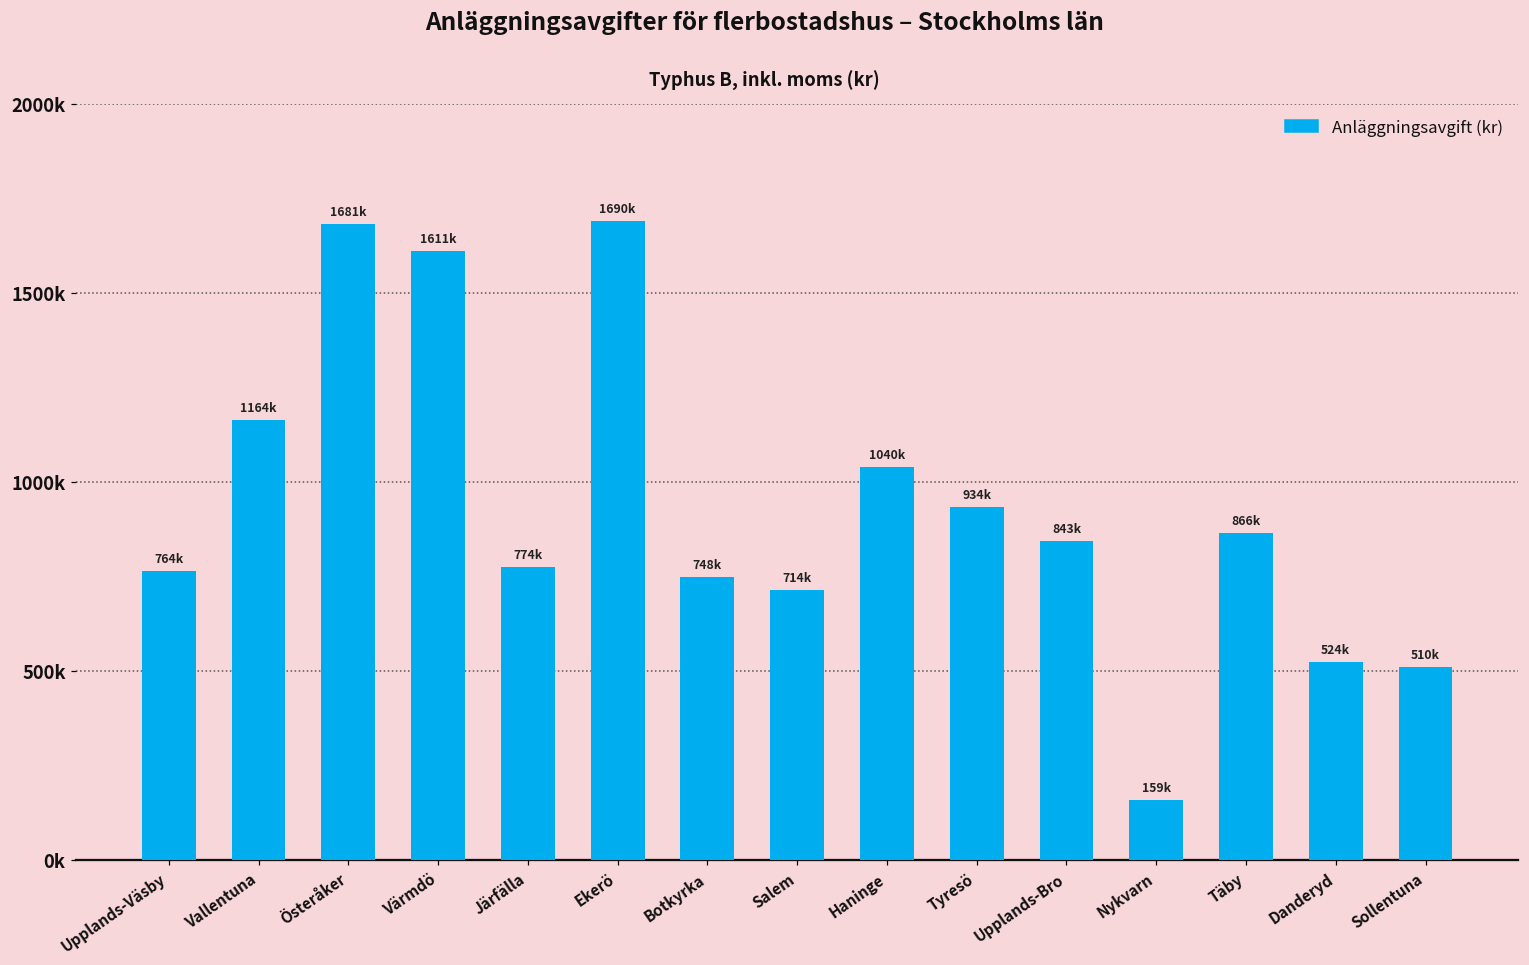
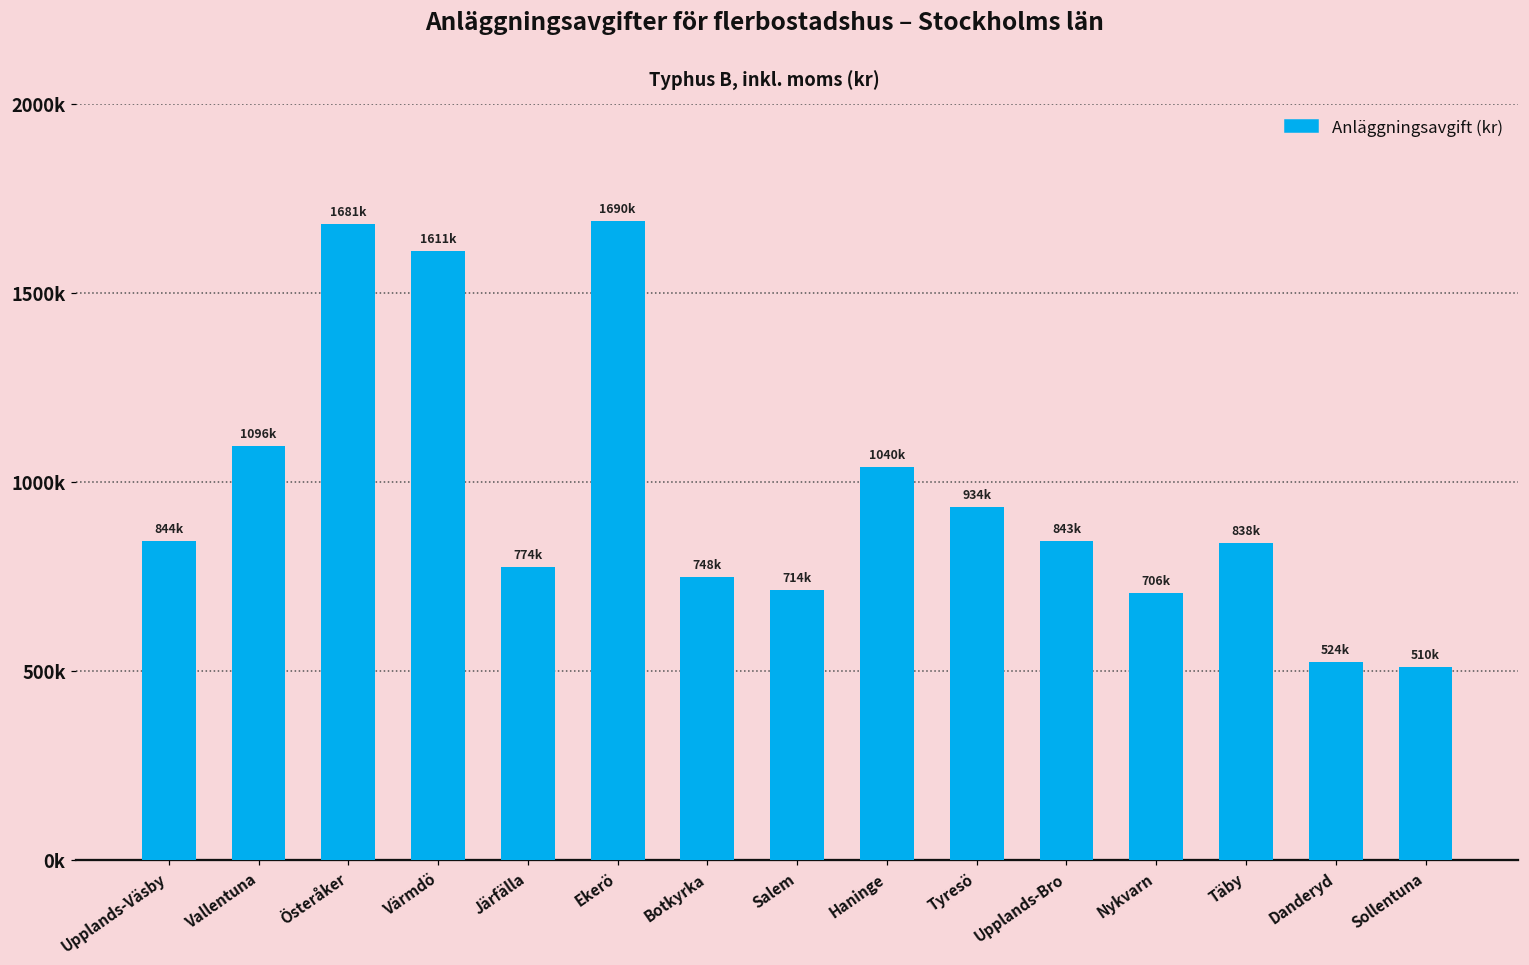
Upplands-Väsby: 764k -> 844k
Vallentuna: 1164k -> 1096k
Nykvarn: 159k -> 706k
Täby: 866k -> 838k
